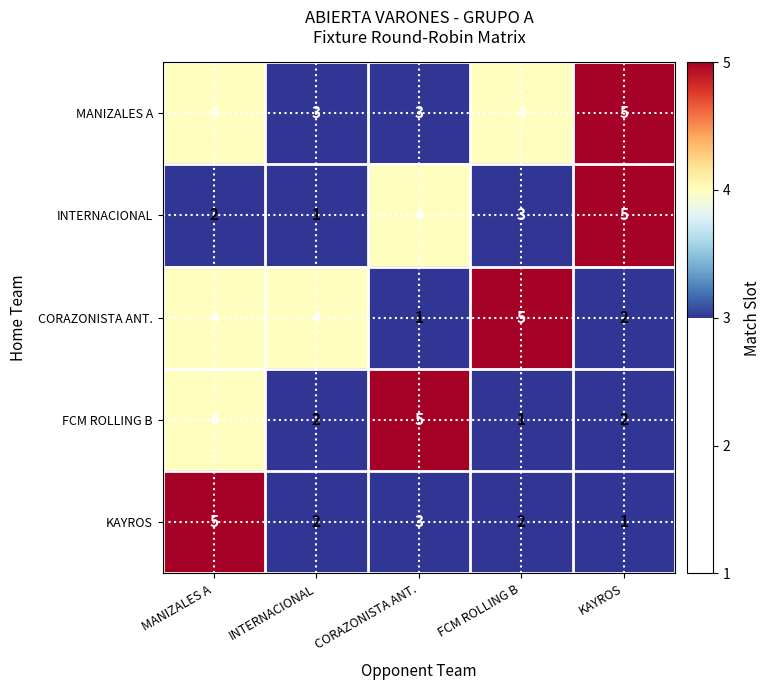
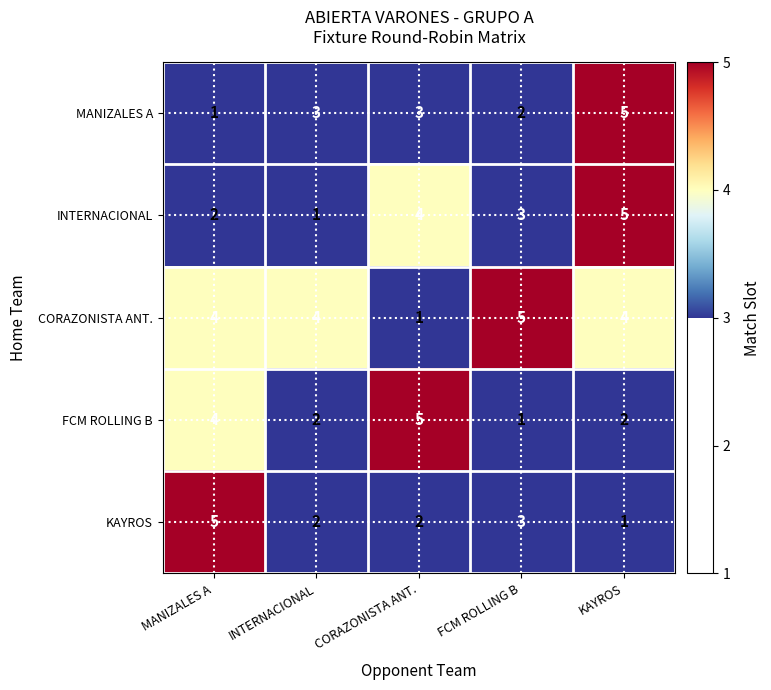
MANIZALES A, MANIZALES A: 4 -> 1
MANIZALES A, FCM ROLLING B: 4 -> 2
CORAZONISTA ANT., KAYROS: 2 -> 4
KAYROS, CORAZONISTA ANT.: 3 -> 2
KAYROS, FCM ROLLING B: 2 -> 3
